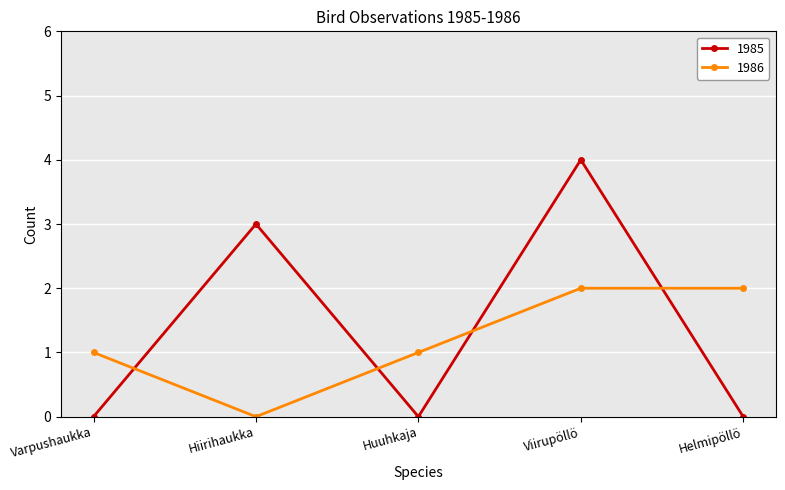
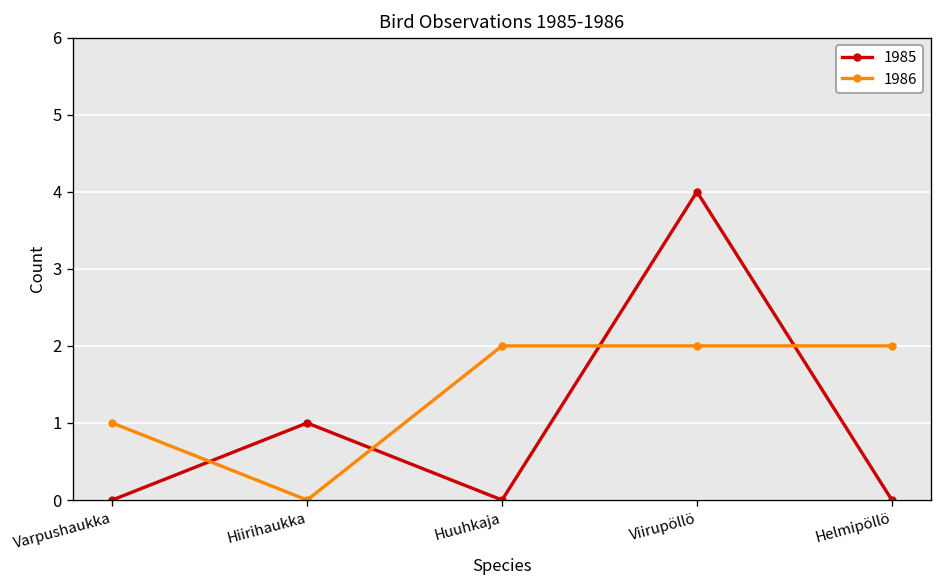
1985, Hiirihaukka: 3 -> 1
1986, Huuhkaja: 1 -> 2
